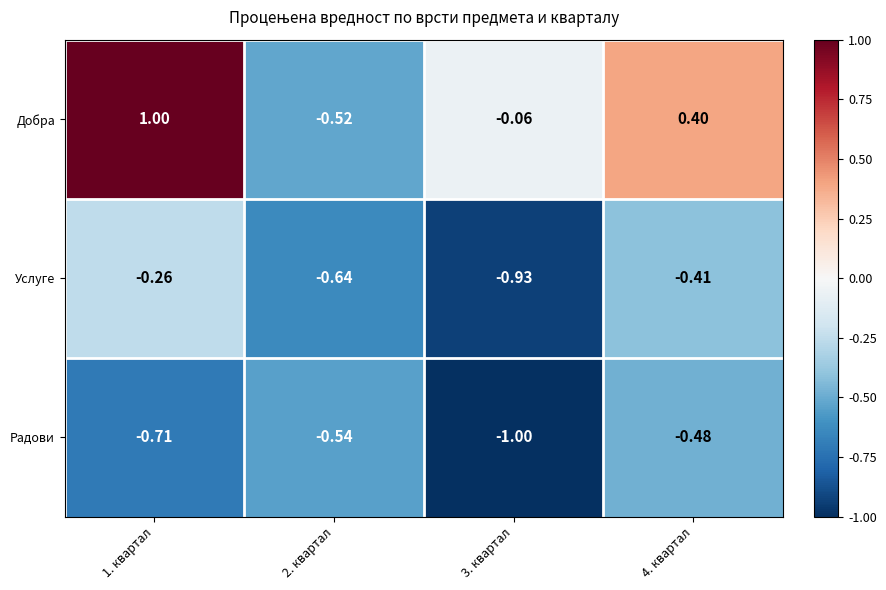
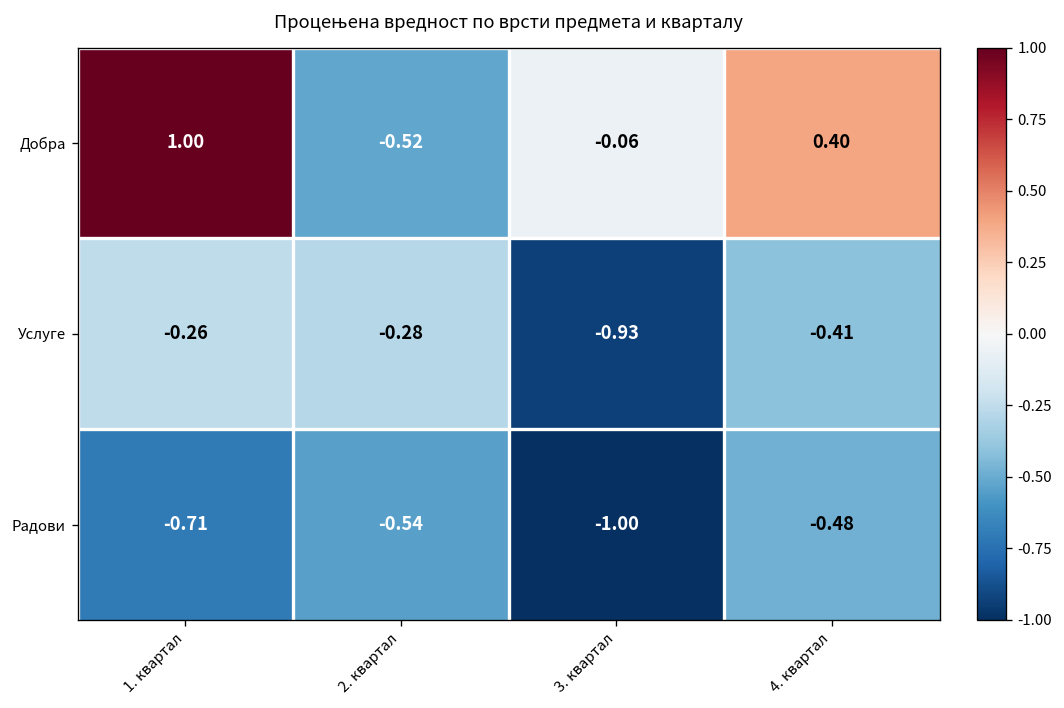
Услуге, 2. квартал: -0.64 -> -0.28
